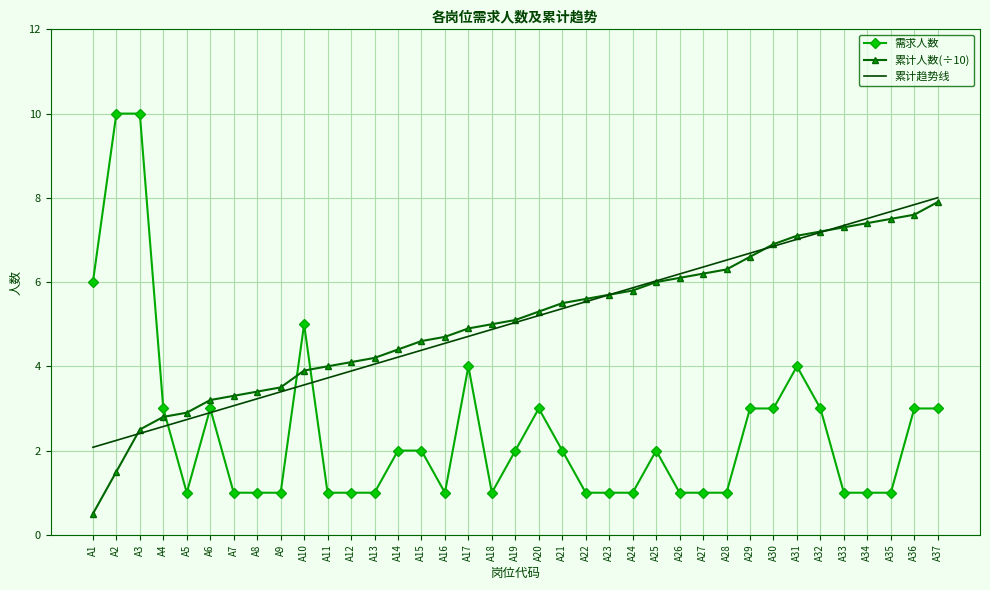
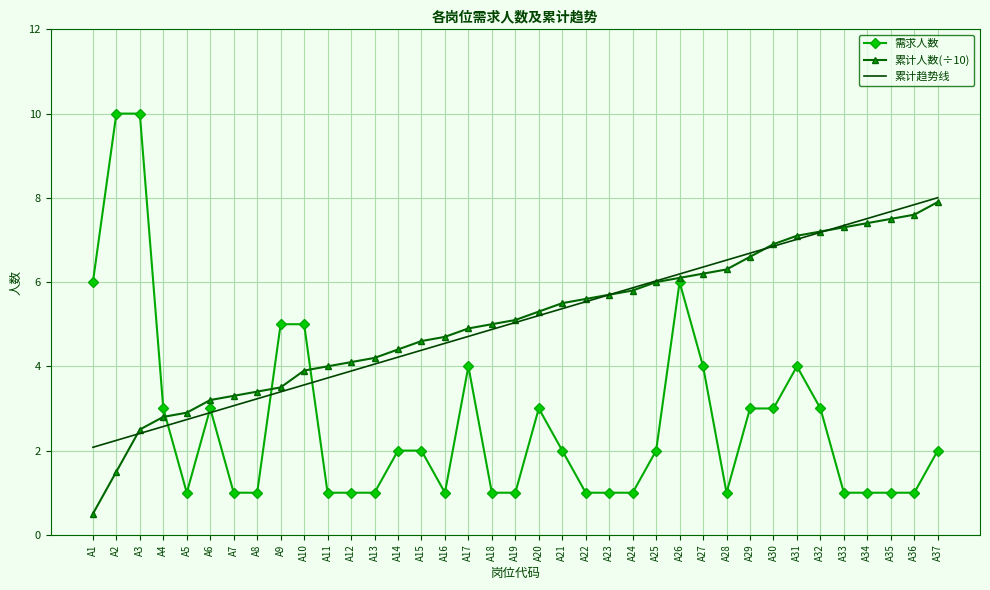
需求人数, A9: 1 -> 5
需求人数, A19: 2 -> 1
需求人数, A26: 1 -> 6
需求人数, A27: 1 -> 4
需求人数, A36: 3 -> 1
需求人数, A37: 3 -> 2
